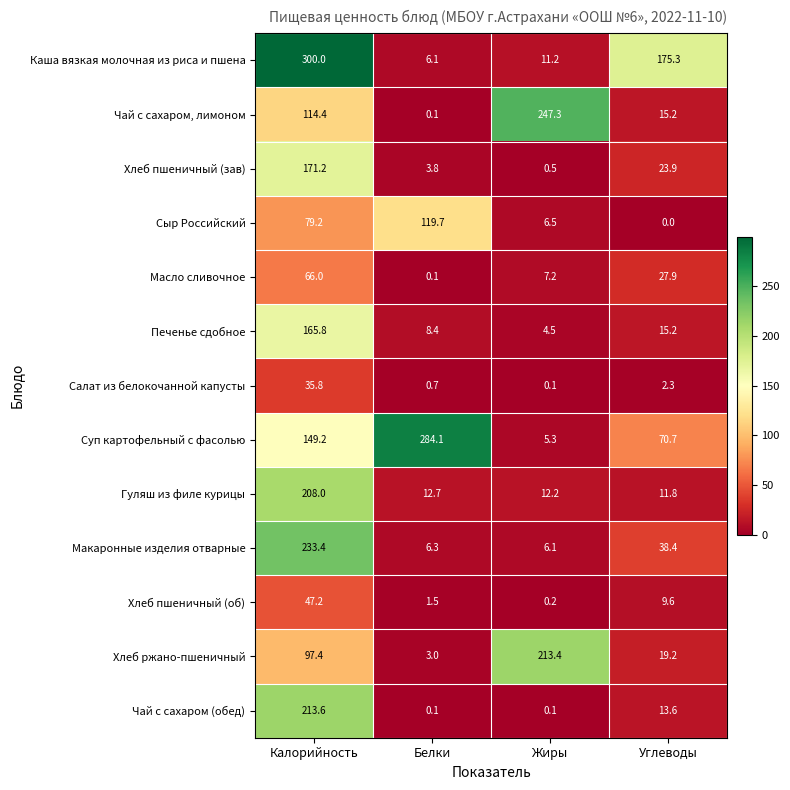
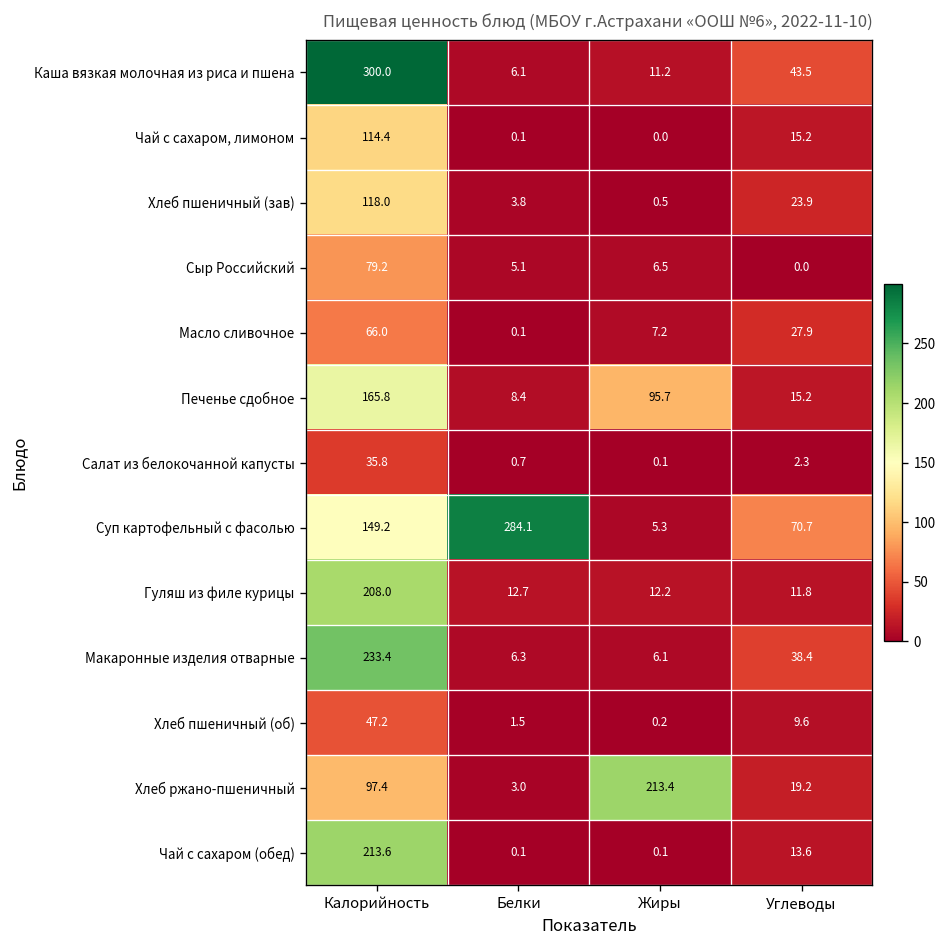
Каша вязкая молочная из риса и пшена, Углеводы: 175.3 -> 43.5
Чай с сахаром, лимоном, Жиры: 247.3 -> 0.0
Хлеб пшеничный (зав), Калорийность: 171.2 -> 118.0
Сыр Российский, Белки: 119.7 -> 5.1
Печенье сдобное, Жиры: 4.5 -> 95.7
